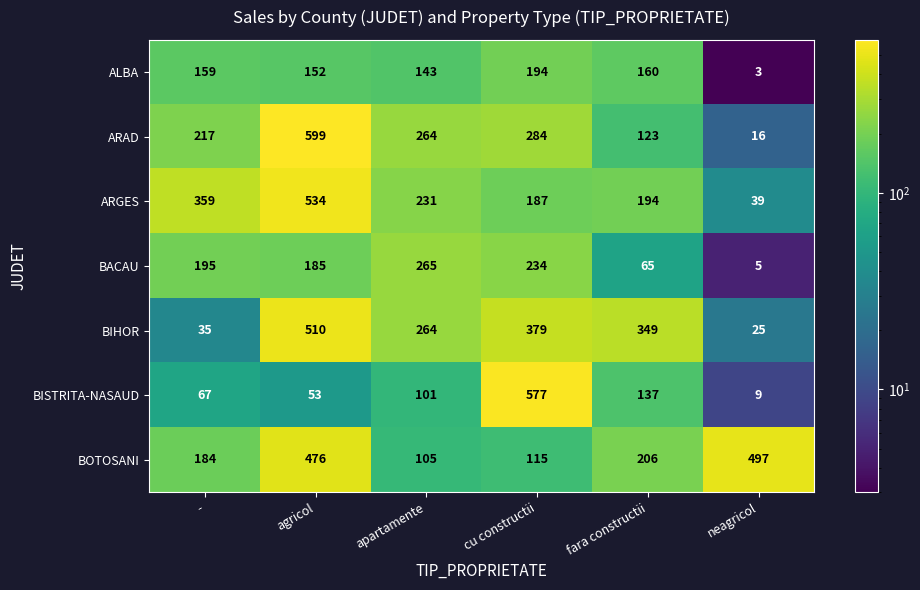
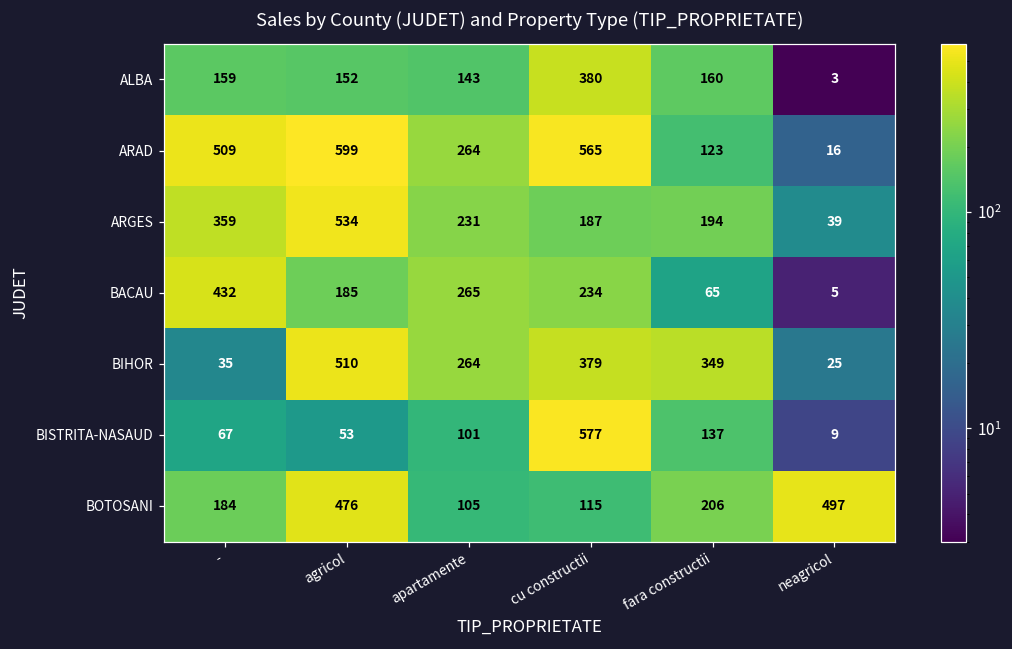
ALBA, cu constructii: 194 -> 380
ARAD, -: 217 -> 509
ARAD, cu constructii: 284 -> 565
BACAU, -: 195 -> 432
